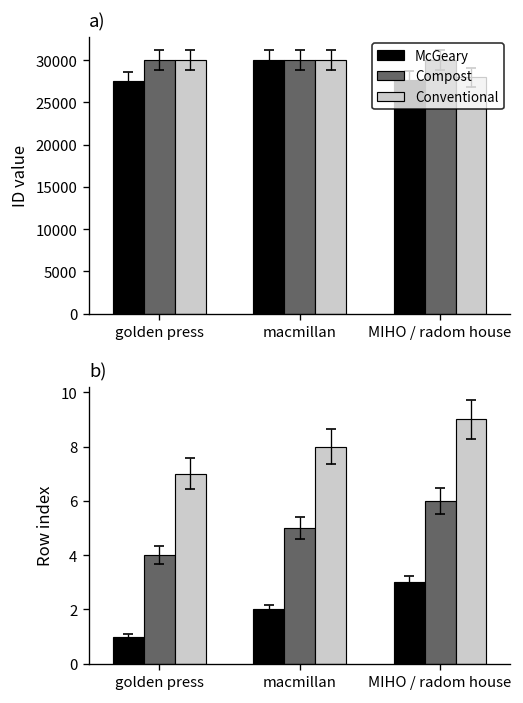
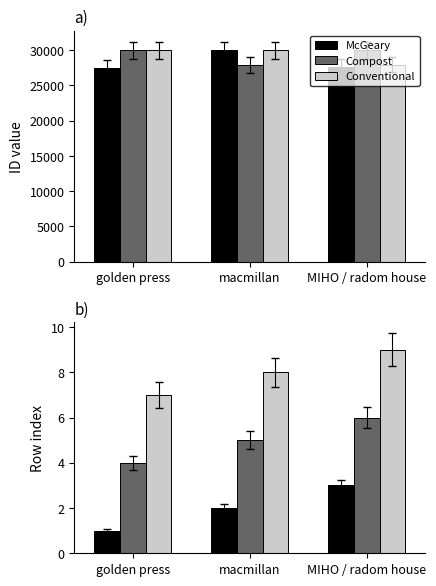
a), Compost, macmillan: 30000 -> 28000
